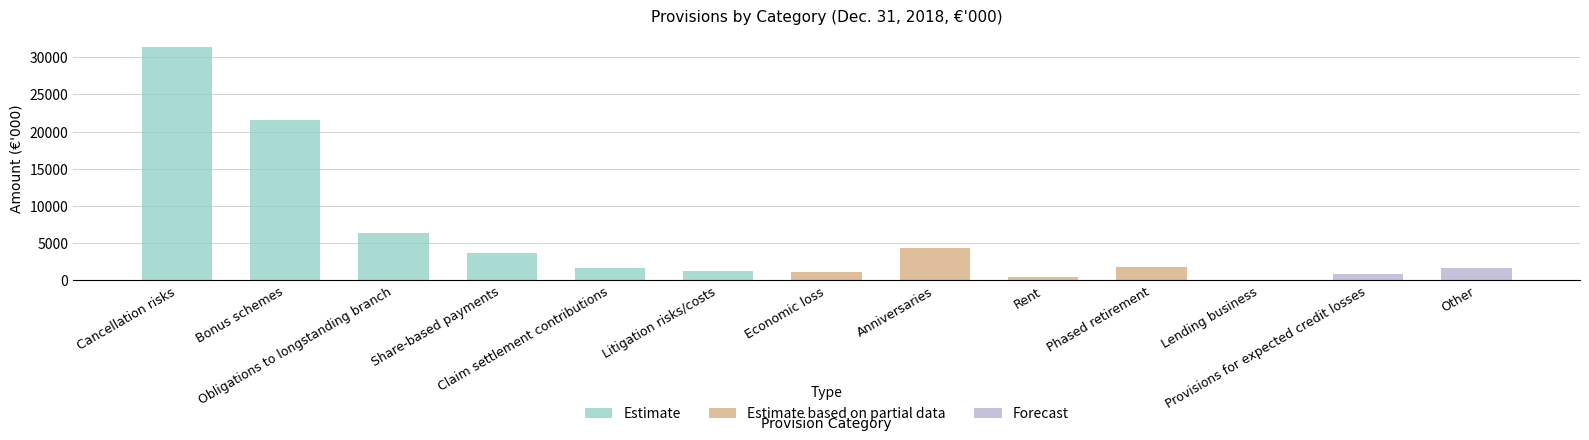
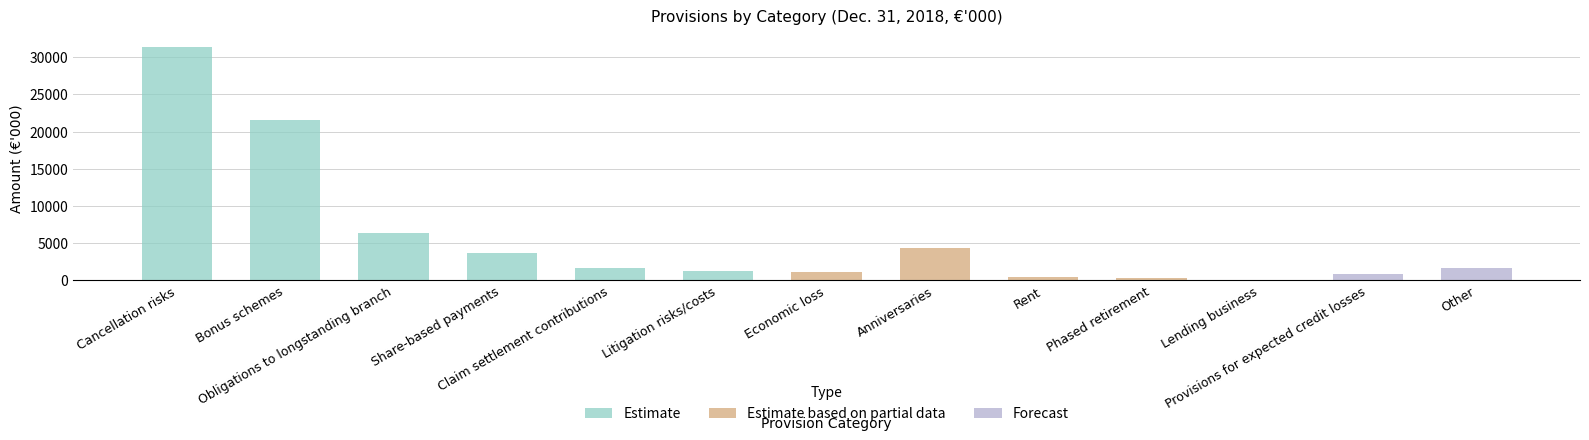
Estimate based on partial data, Phased retirement: 2000 -> 0
